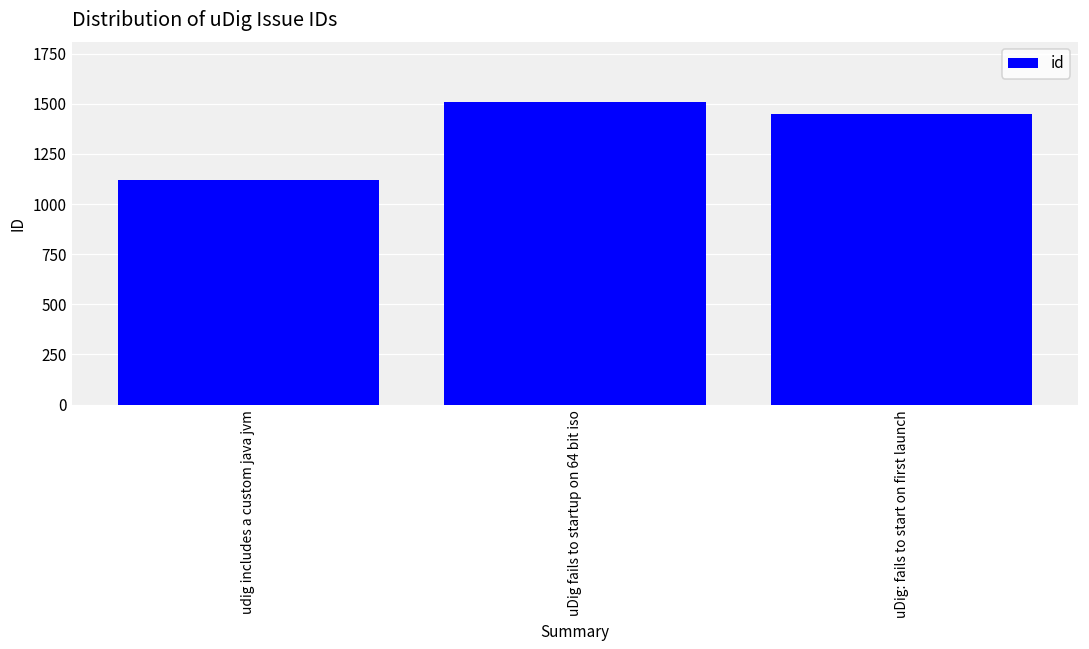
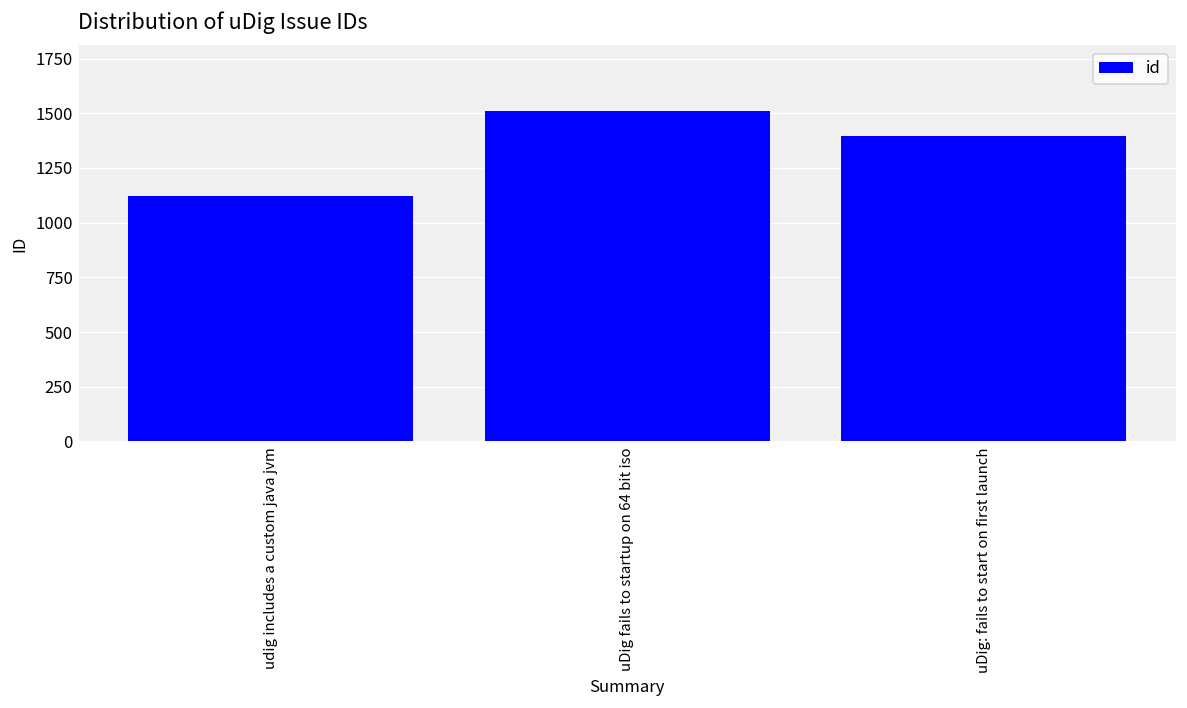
uDig: fails to start on first launch: 1450 -> 1390
